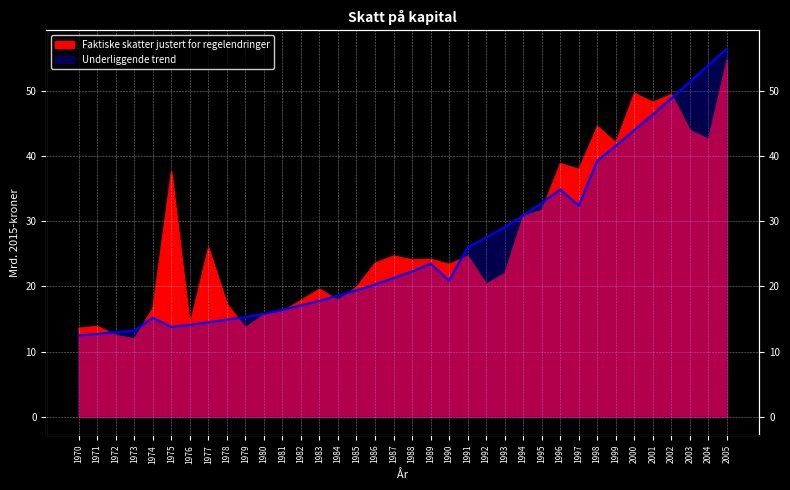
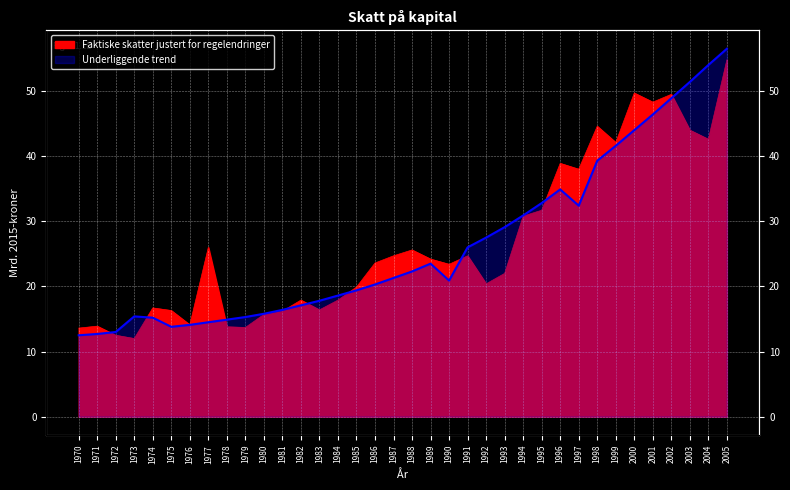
Underliggende trend, 1973: 13 -> 15
Faktiske skatter justert for regelendringer, 1975: 38 -> 16
Faktiske skatter justert for regelendringer, 1978: 17 -> 14
Faktiske skatter justert for regelendringer, 1983: 20 -> 16
Faktiske skatter justert for regelendringer, 1988: 24 -> 26
